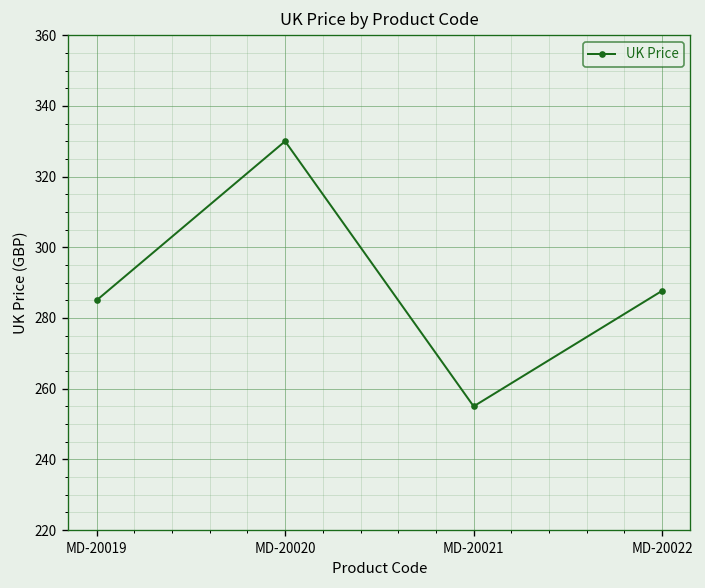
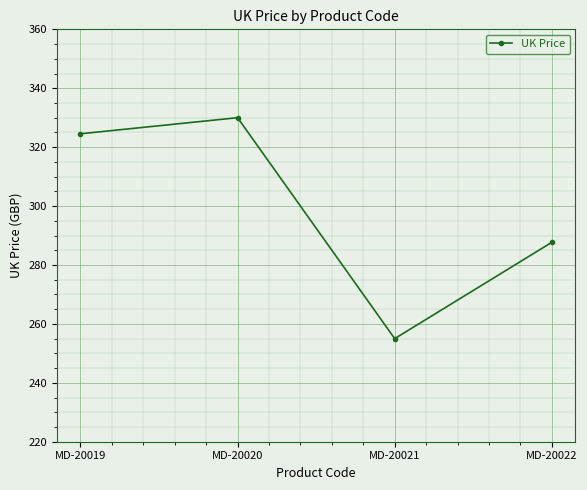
MD-20019: 285 -> 325
